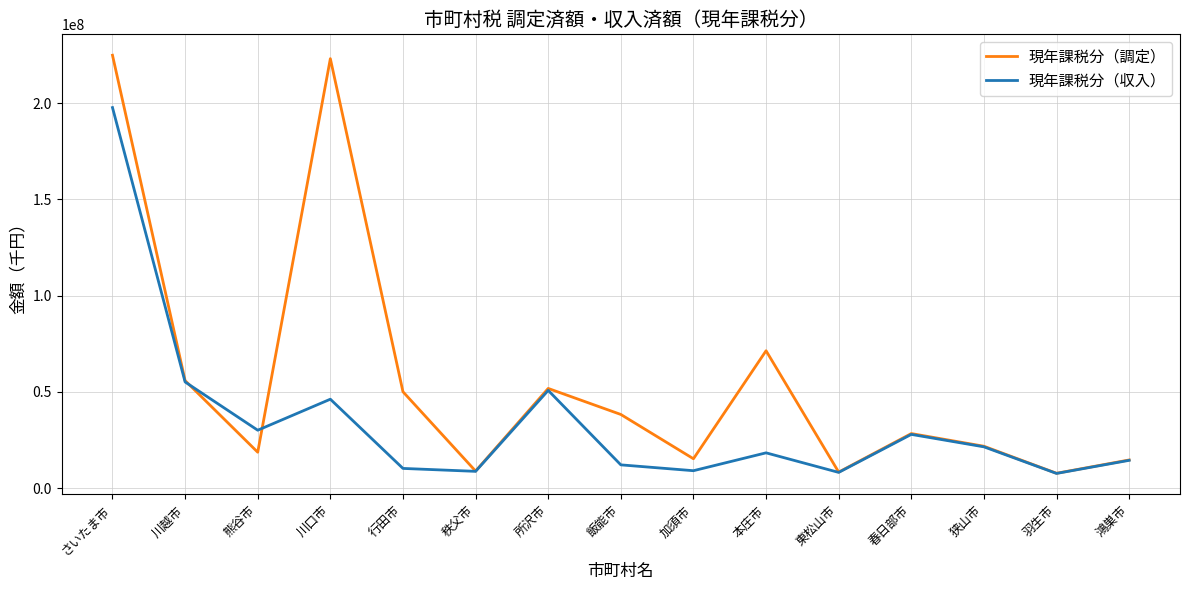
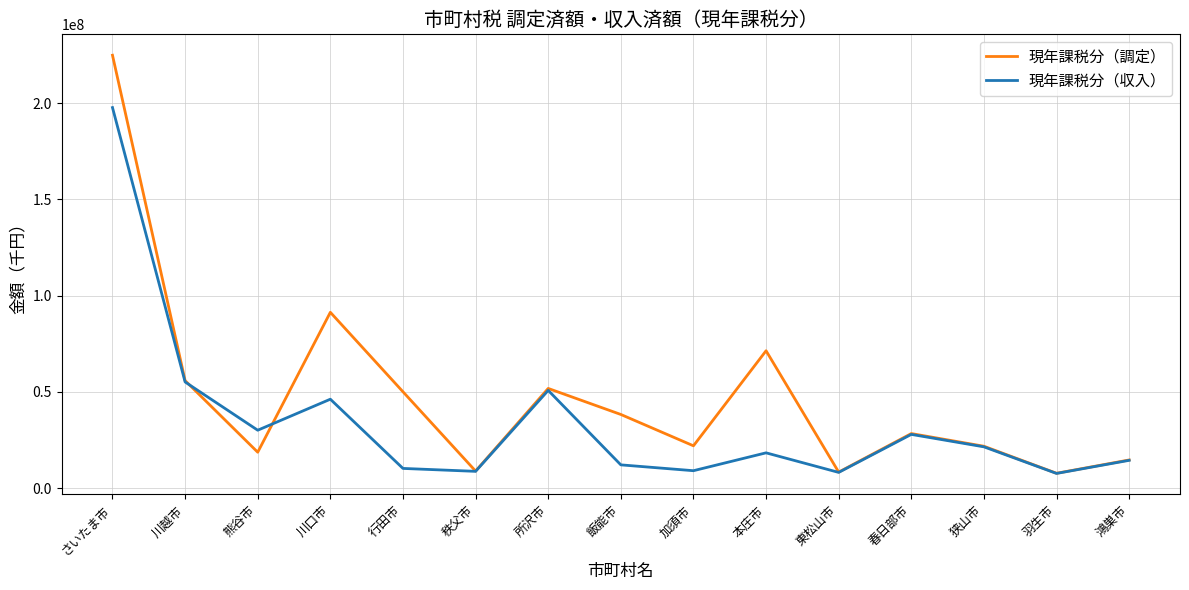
現年課税分（調定）, 川口市: 223000000 -> 91000000
現年課税分（調定）, 加須市: 15000000 -> 22000000
